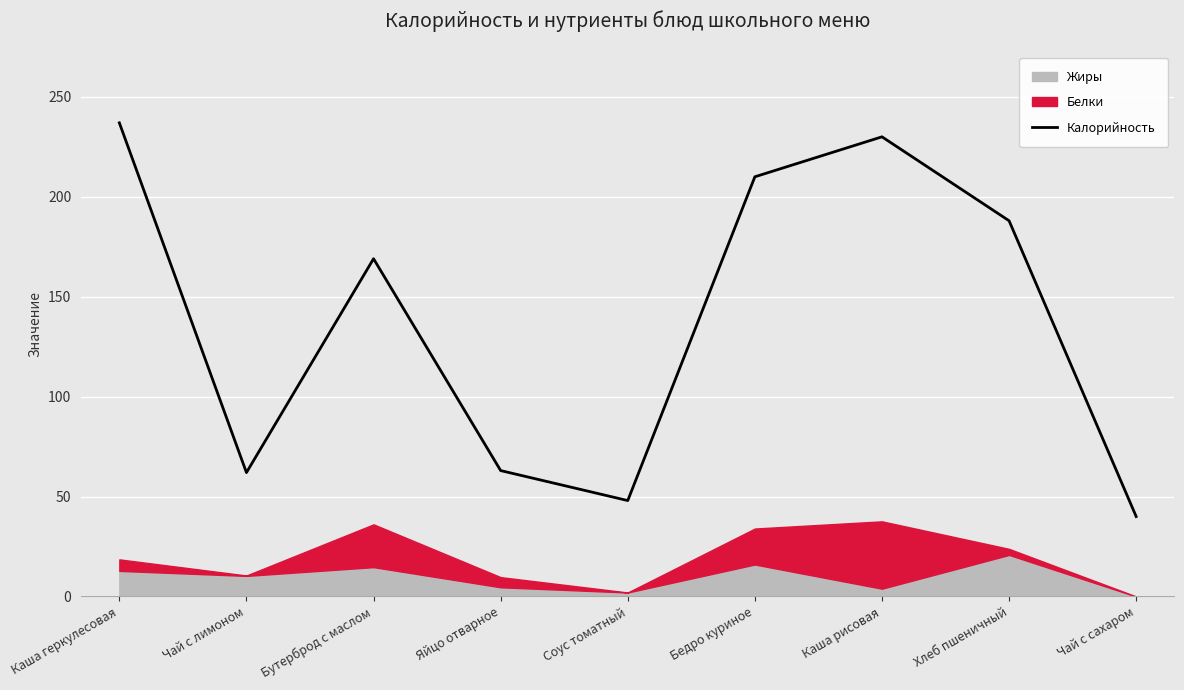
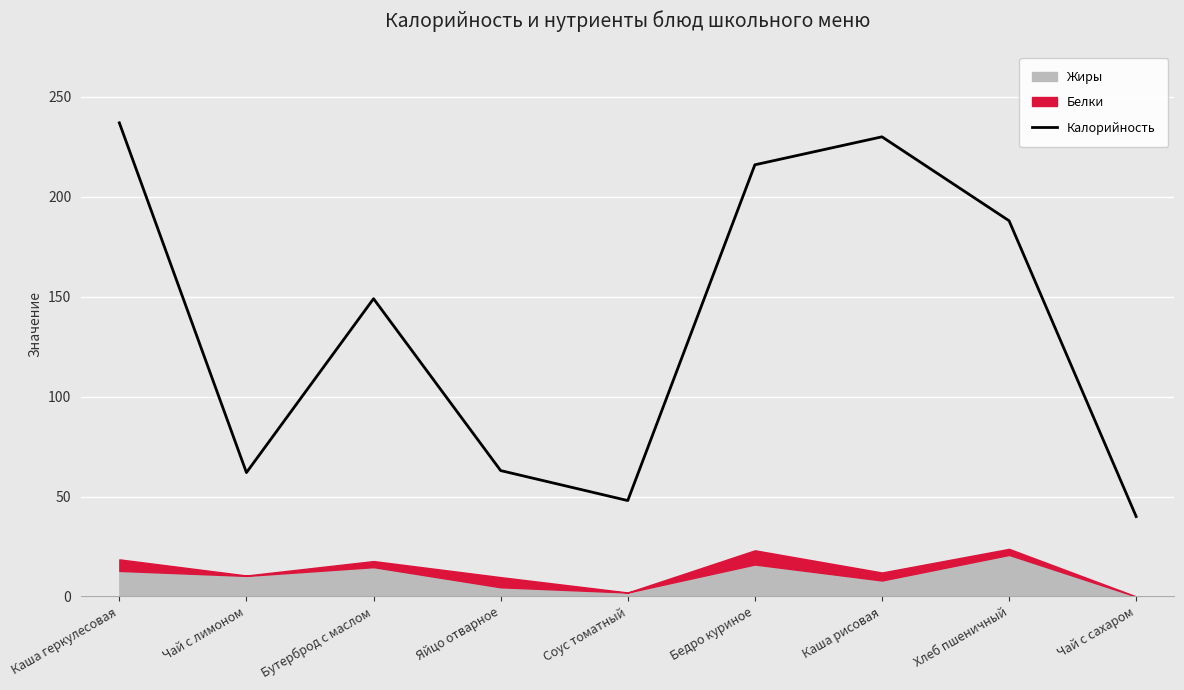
Калорийность, Бутерброд с маслом: 169 -> 149
Белки, Бутерброд с маслом: 21 -> 3
Калорийность, Бедро куриное: 210 -> 216
Белки, Бедро куриное: 18 -> 7
Жиры, Каша рисовая: 4 -> 8
Белки, Каша рисовая: 34 -> 4
